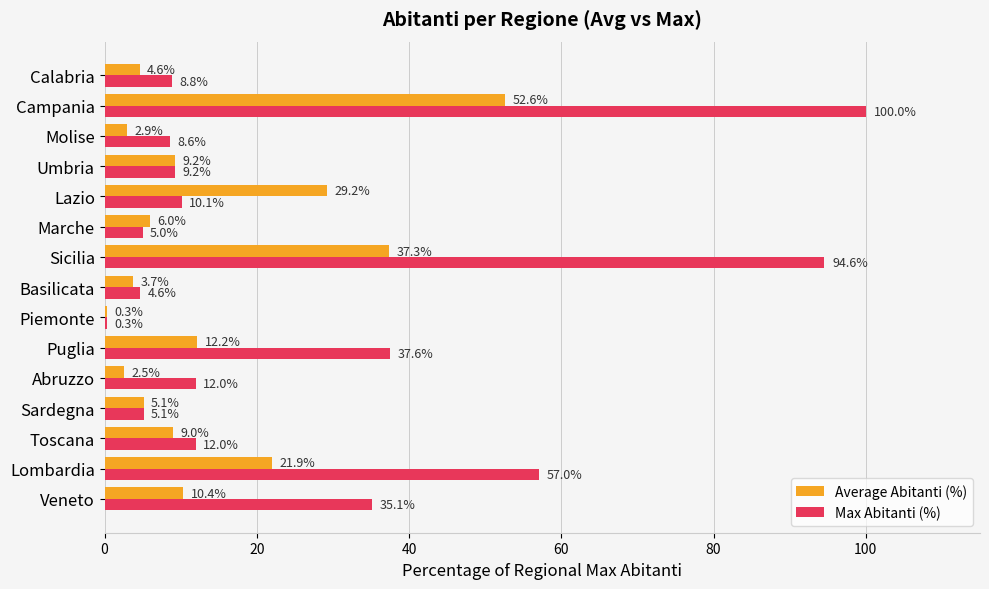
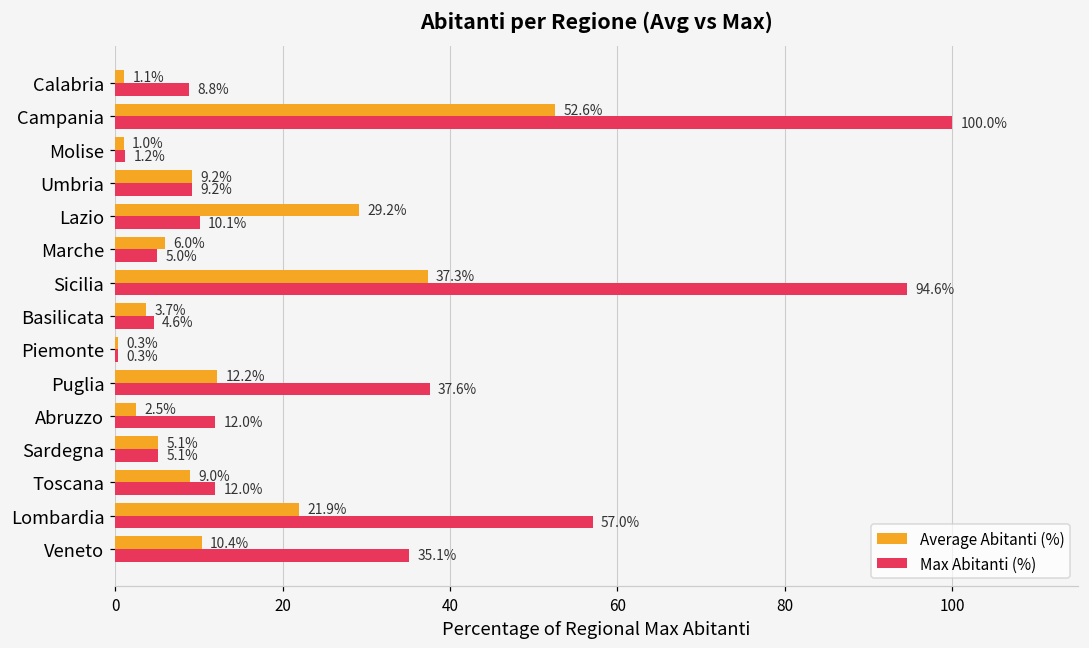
Average Abitanti (%), Calabria: 4.6% -> 1.1%
Average Abitanti (%), Molise: 2.9% -> 1.0%
Max Abitanti (%), Molise: 8.6% -> 1.2%
